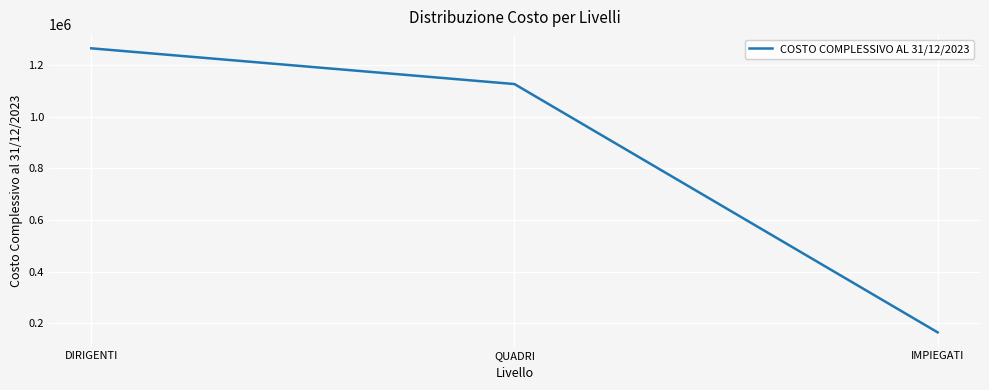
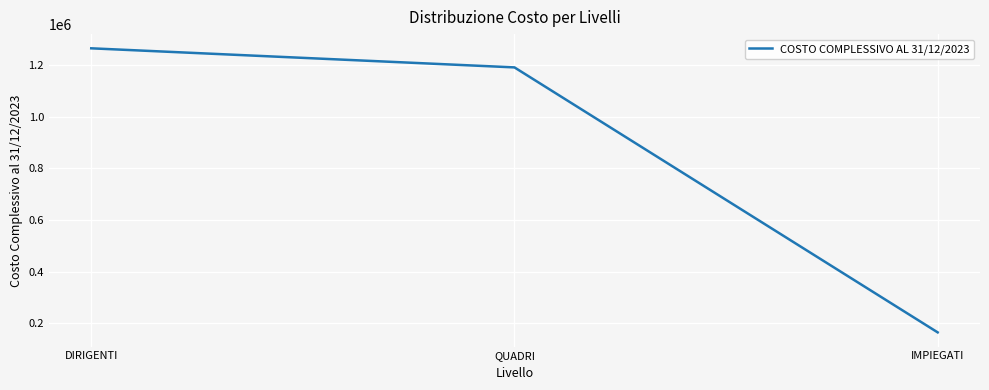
QUADRI: 1130000 -> 1190000
